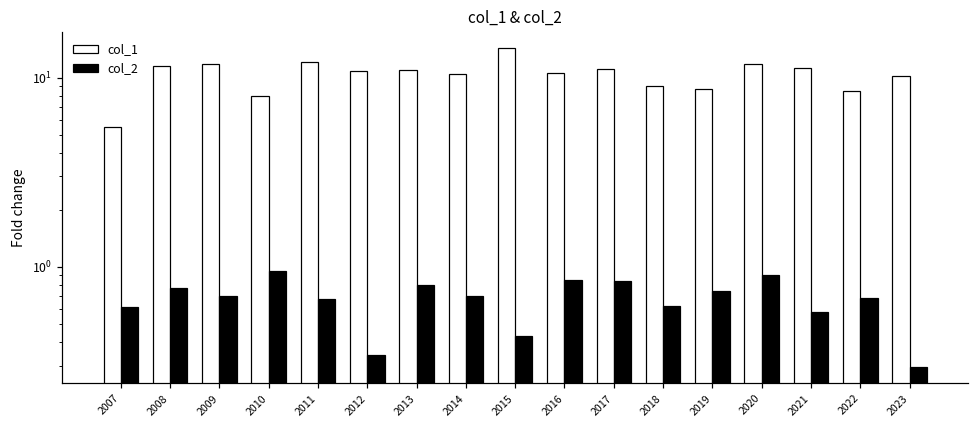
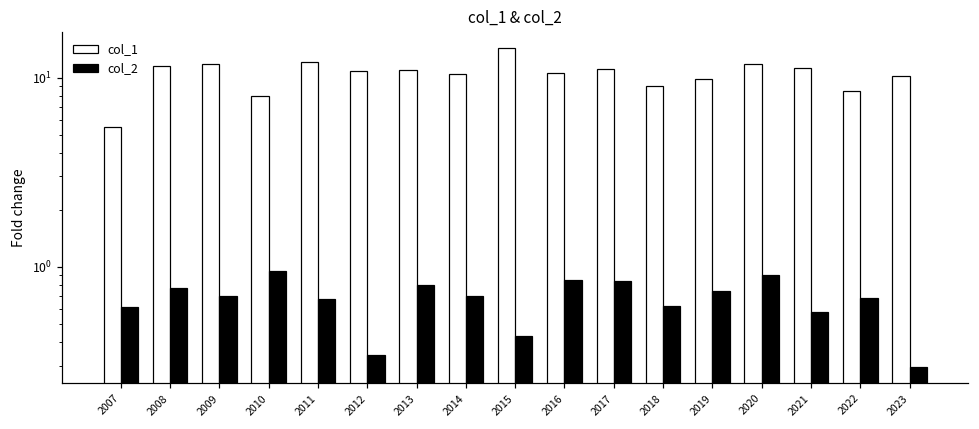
col_1, 2019: 9 -> 10
